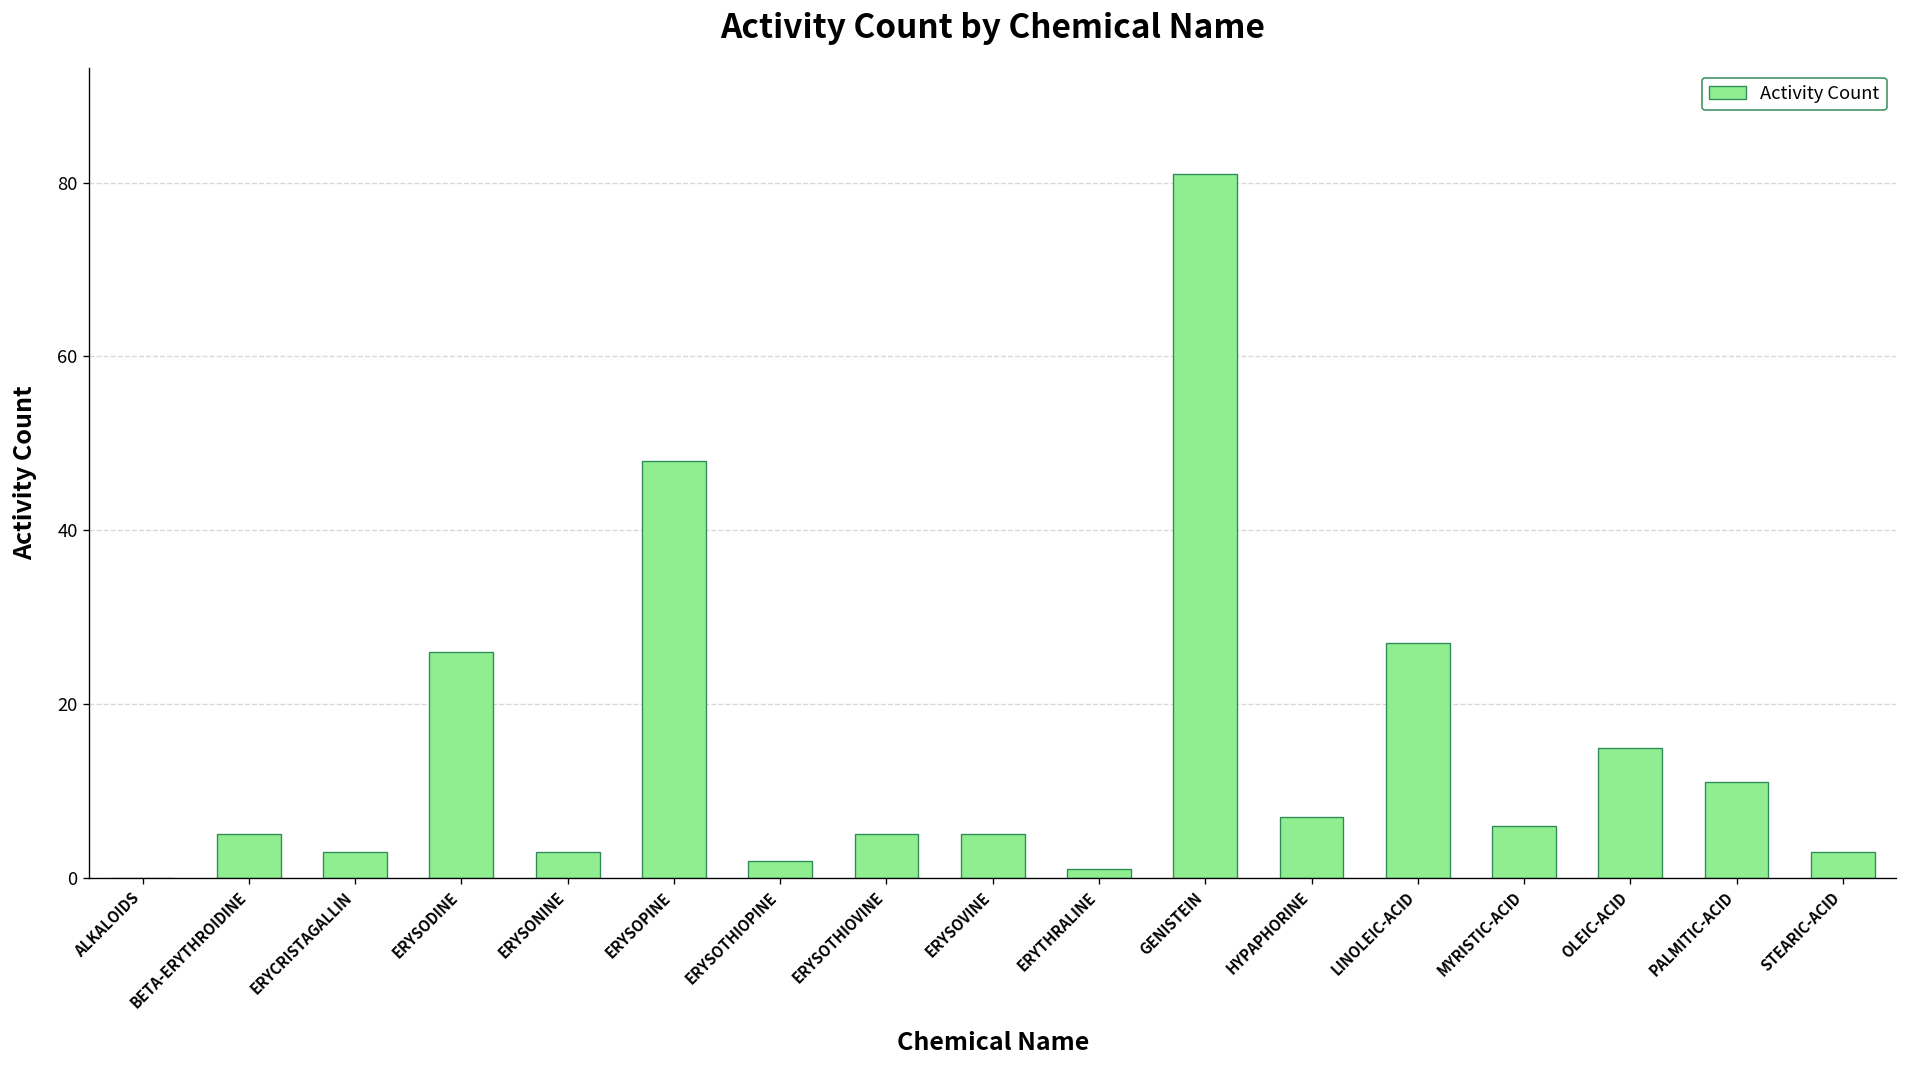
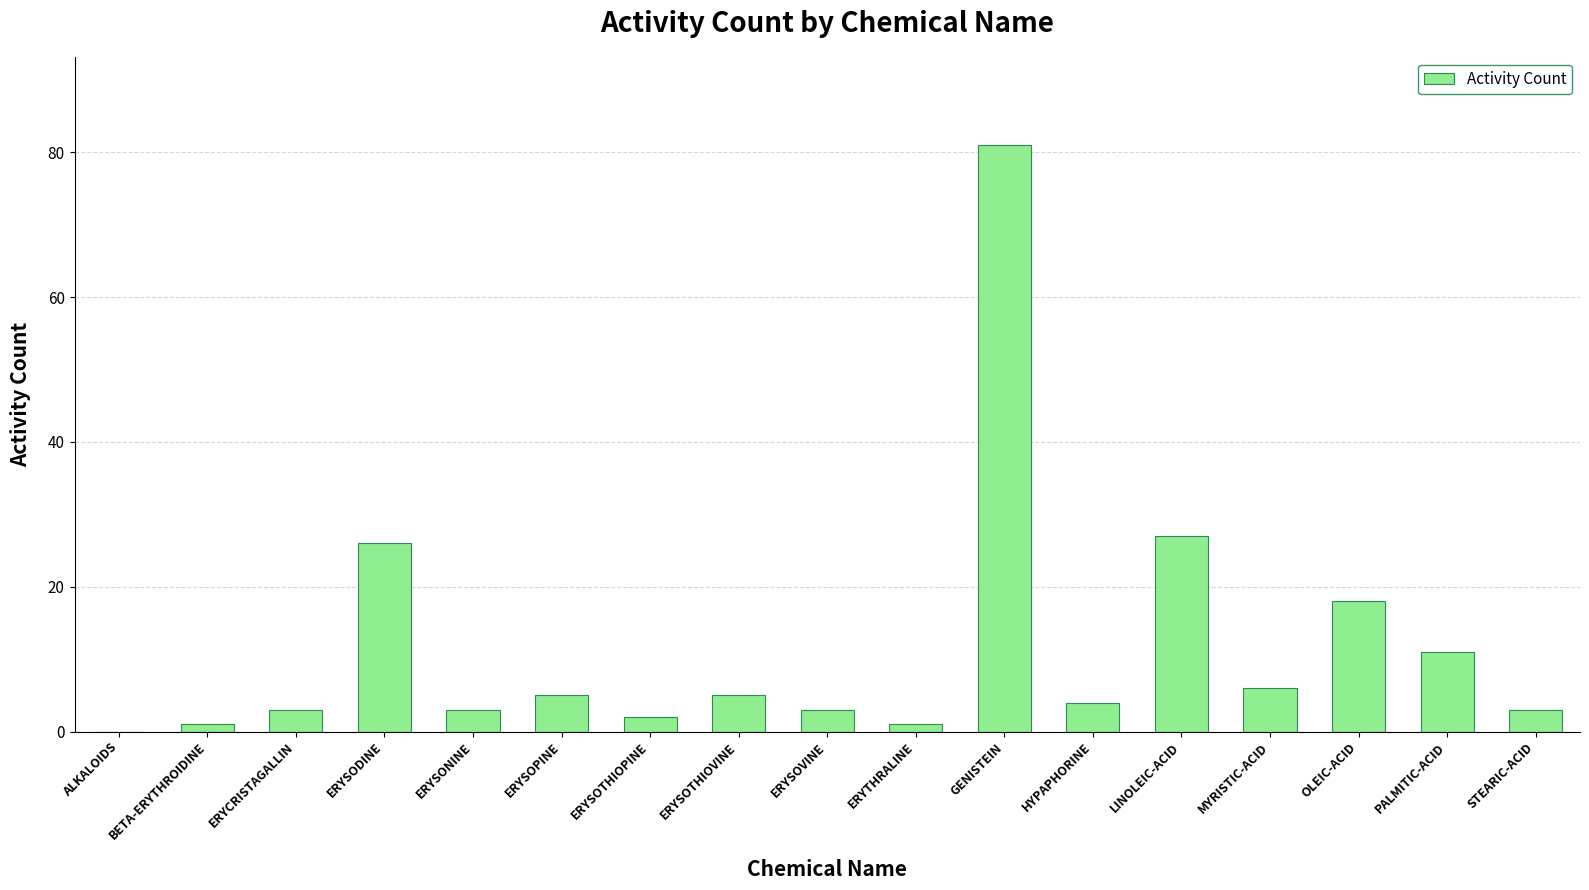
BETA-ERYTHROIDINE: 5 -> 1
ERYSOPINE: 48 -> 5
ERYSOVINE: 5 -> 3
HYPAPHORINE: 7 -> 4
OLEIC-ACID: 15 -> 18
